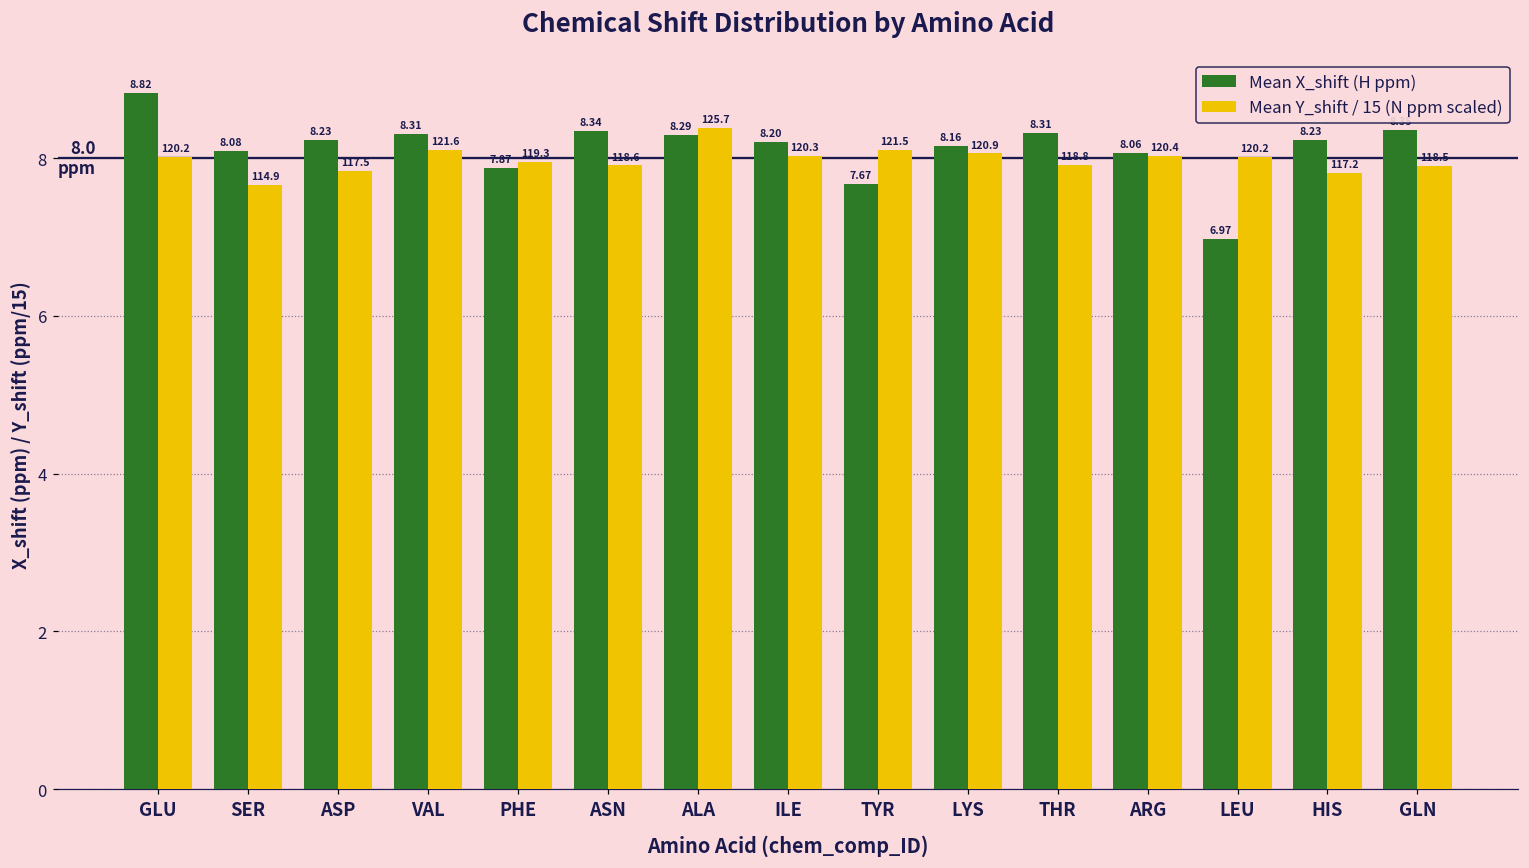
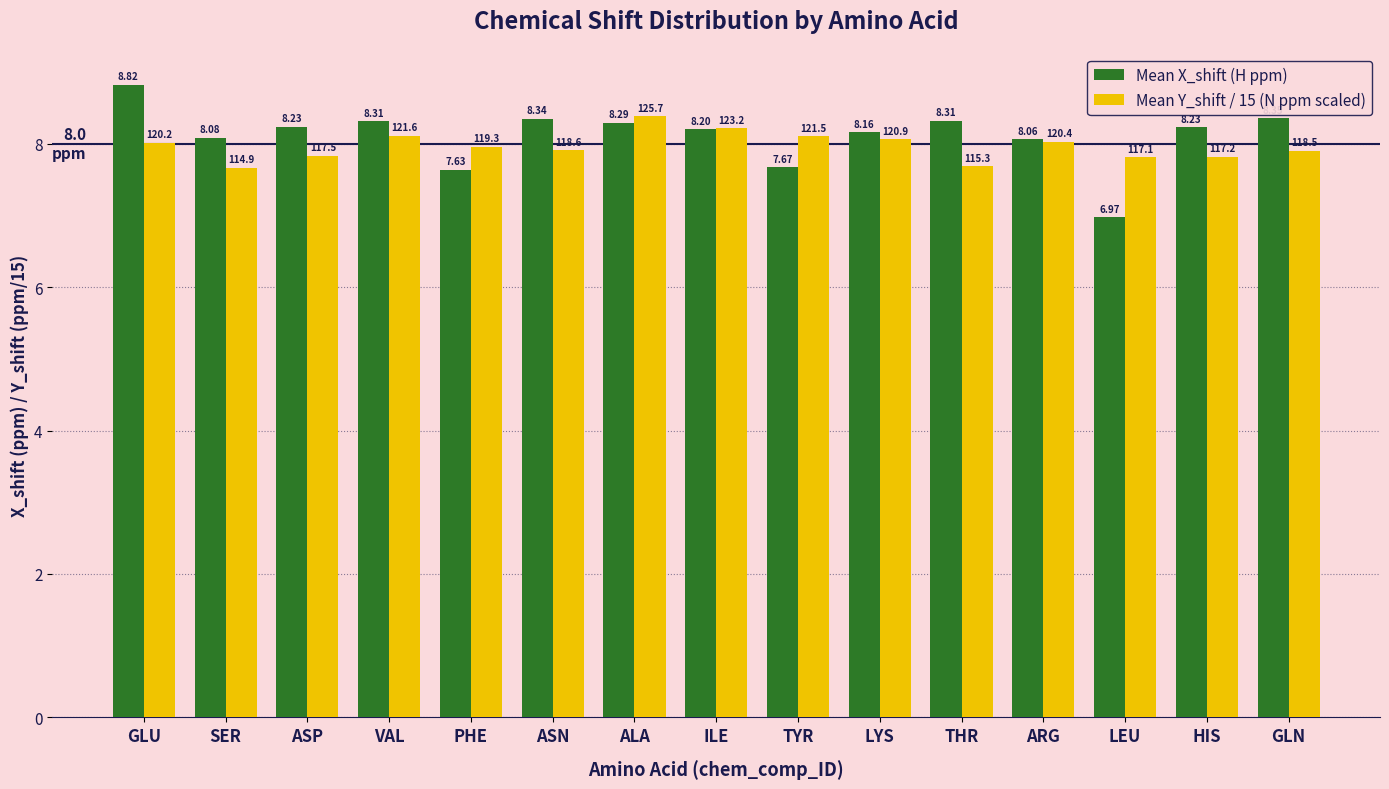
Mean X_shift (H ppm), PHE: 7.87 -> 7.63
Mean Y_shift / 15 (N ppm scaled), ILE: 120.3 -> 123.2
Mean Y_shift / 15 (N ppm scaled), THR: 118.8 -> 115.3
Mean Y_shift / 15 (N ppm scaled), LEU: 120.2 -> 117.1
